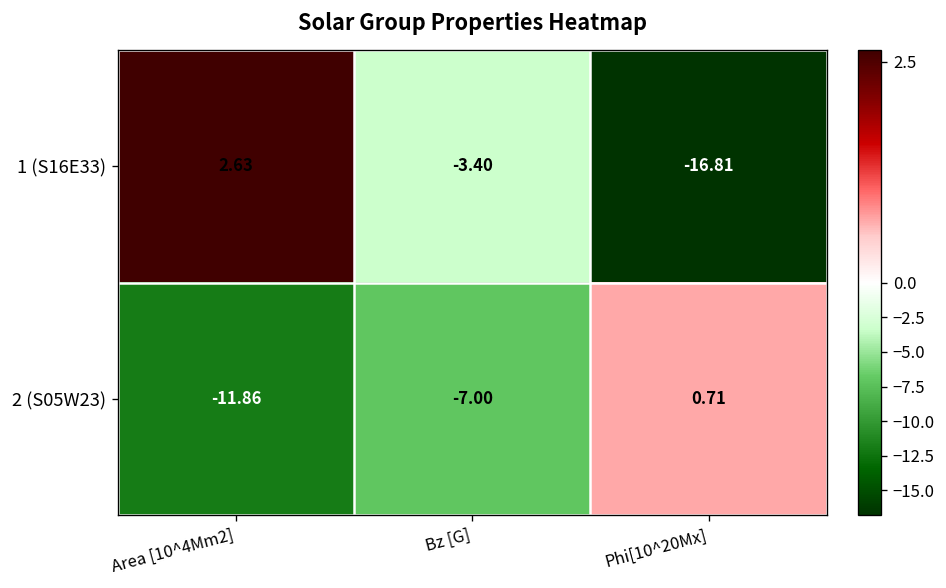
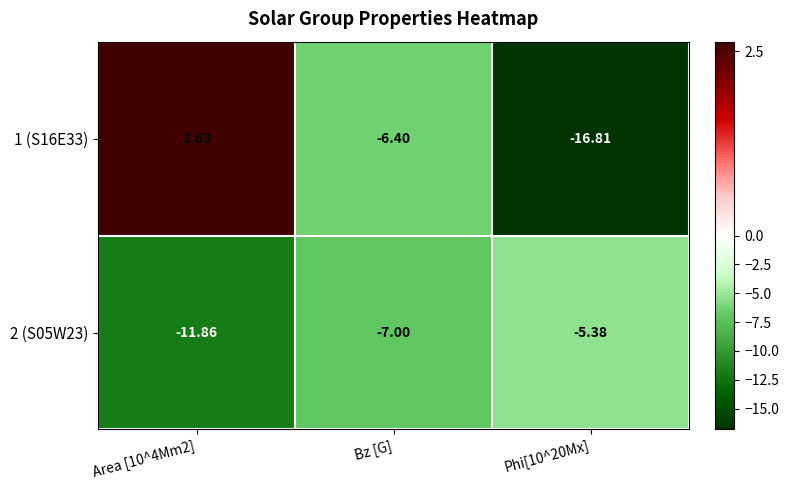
1 (S16E33), Bz [G]: -3.40 -> -6.40
2 (S05W23), Phi[10^20Mx]: 0.71 -> -5.38
